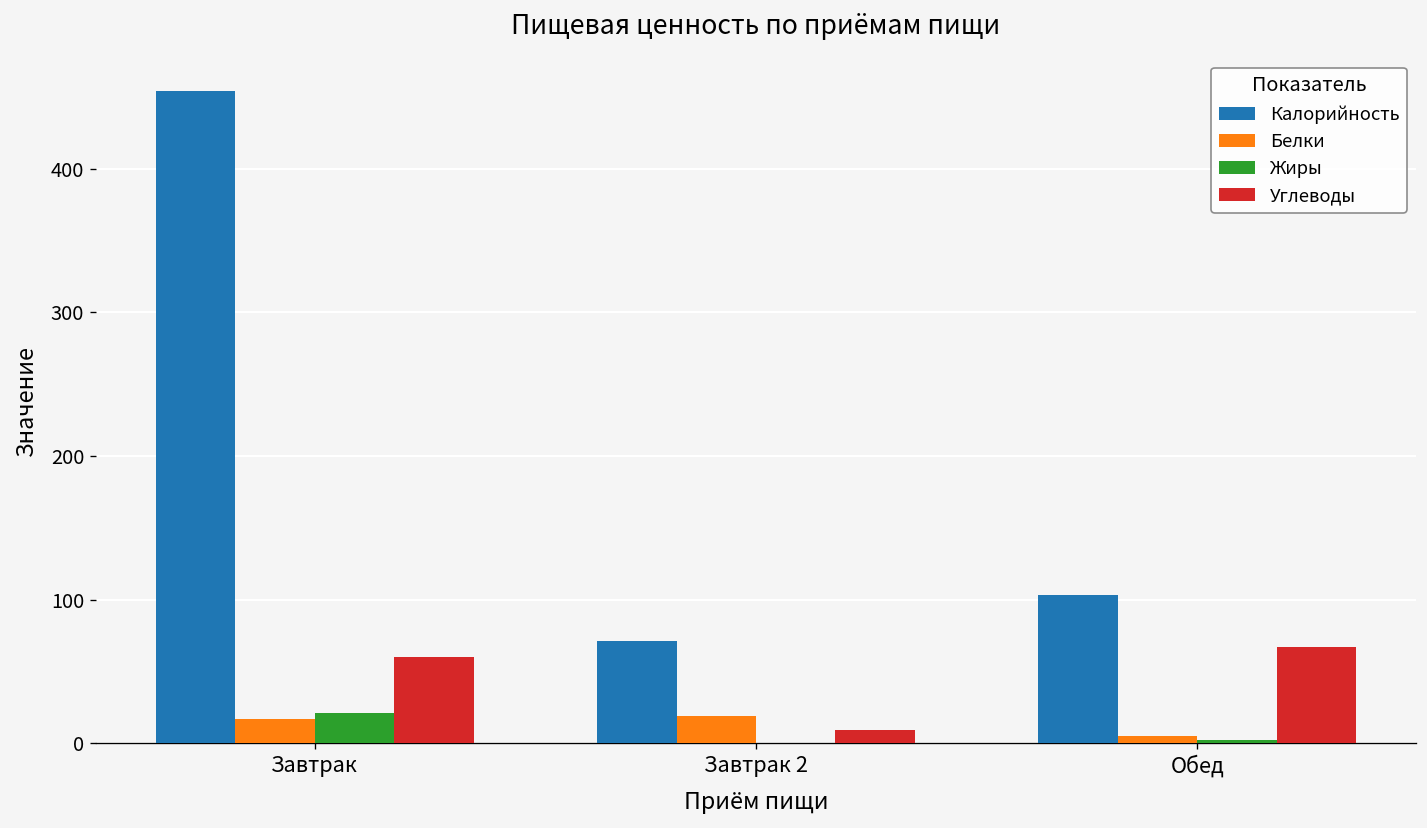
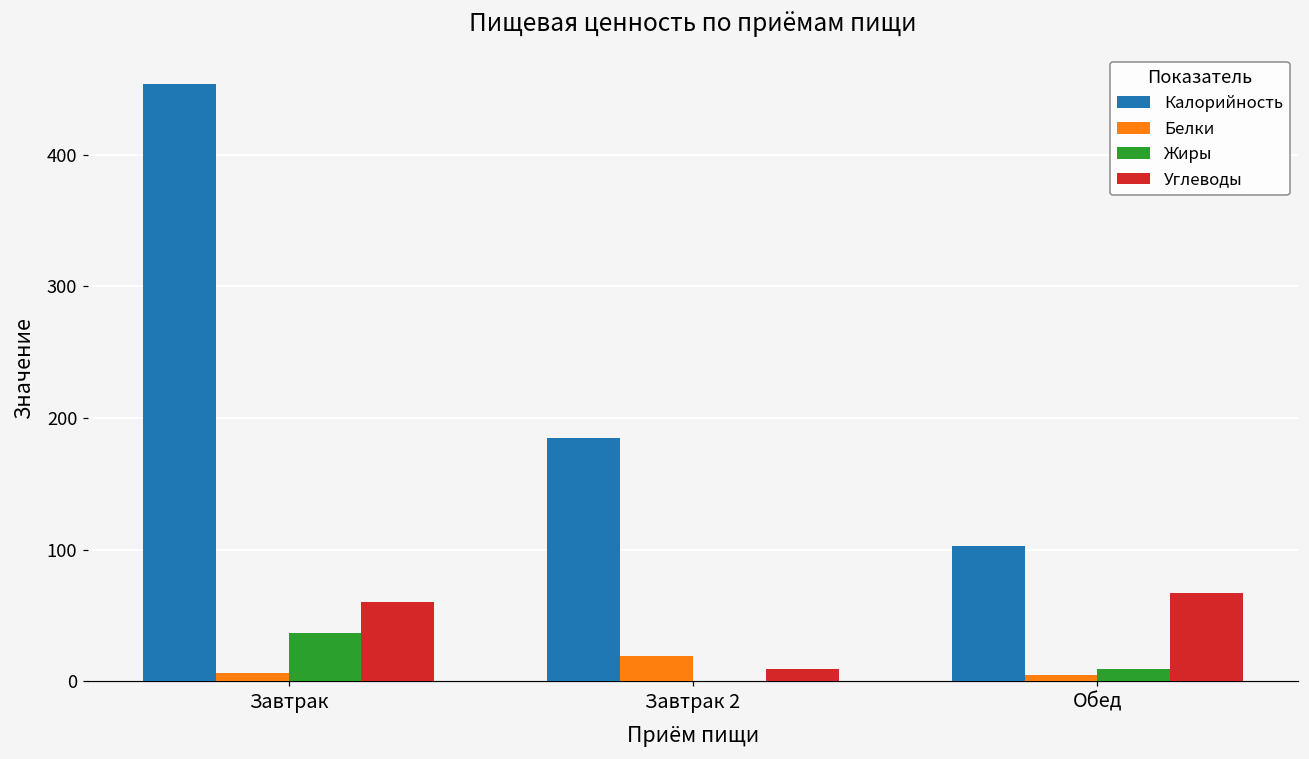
Белки, Завтрак: 17 -> 6
Жиры, Завтрак: 21 -> 37
Калорийность, Завтрак 2: 71 -> 185
Жиры, Обед: 2 -> 9
